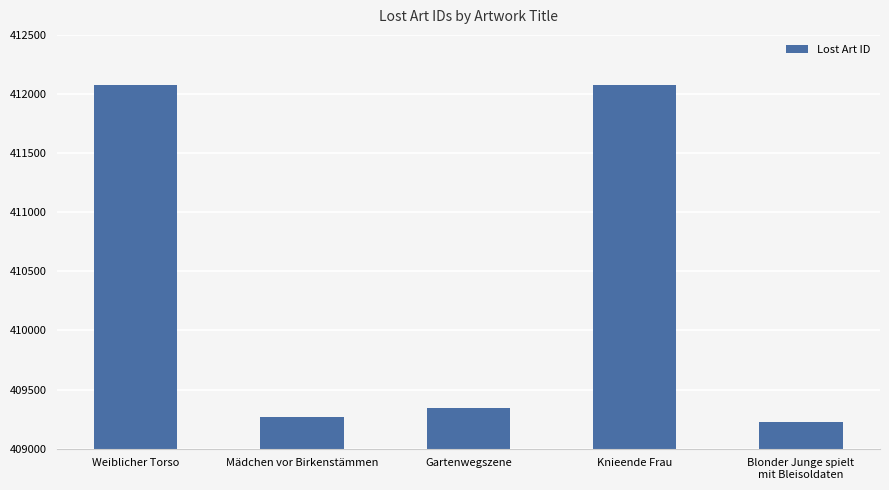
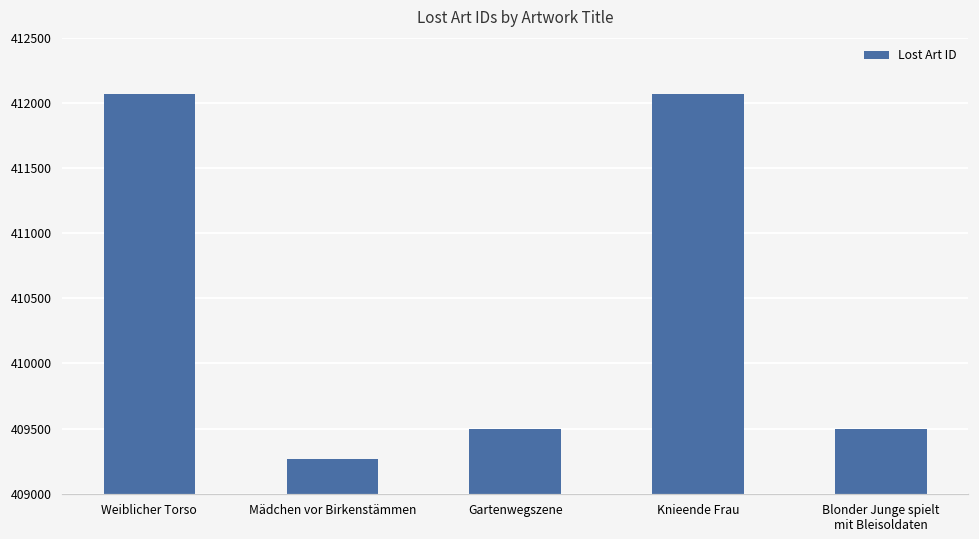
Gartenwegszene: 409340 -> 409500
Blonder Junge spielt mit Bleisoldaten: 409230 -> 409500
